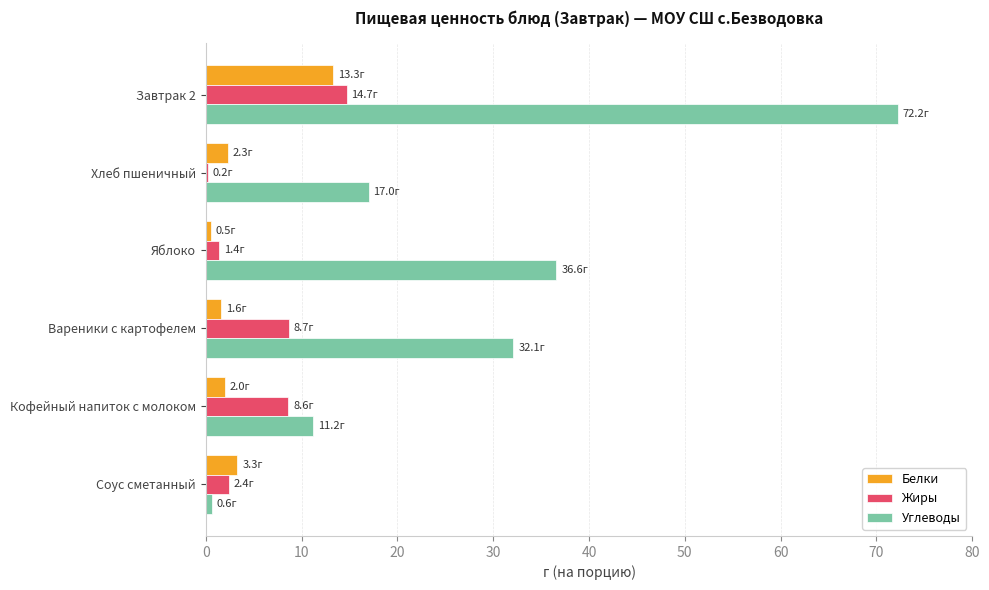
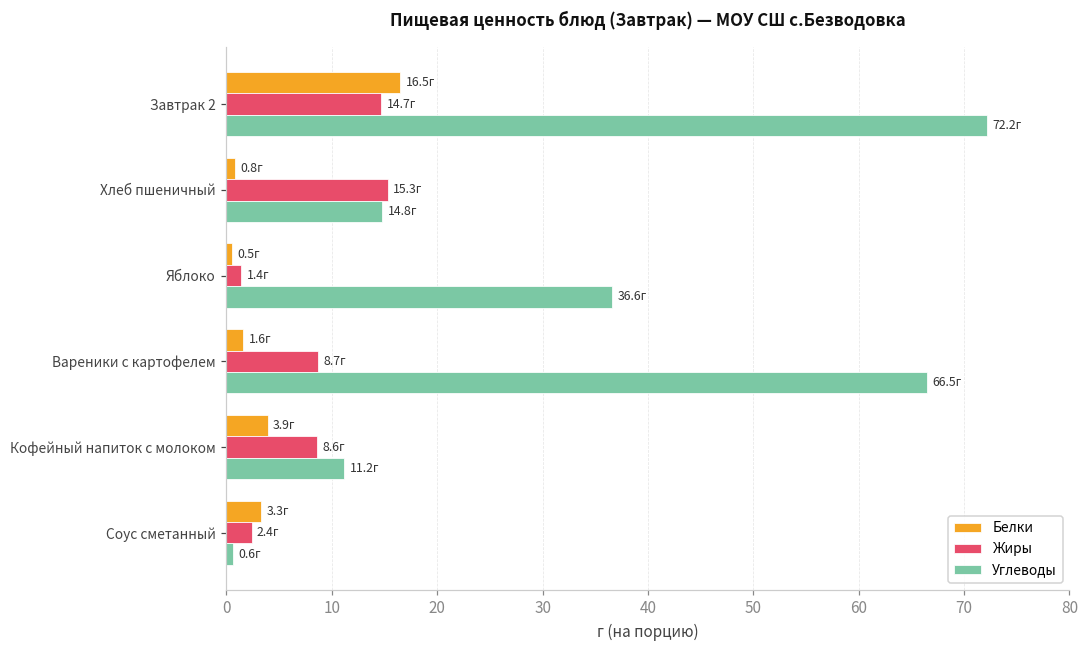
Белки, Завтрак 2: 13.3г -> 16.5г
Белки, Хлеб пшеничный: 2.3г -> 0.8г
Жиры, Хлеб пшеничный: 0.2г -> 15.3г
Углеводы, Хлеб пшеничный: 17.0г -> 14.8г
Углеводы, Вареники с картофелем: 32.1г -> 66.5г
Белки, Кофейный напиток с молоком: 2.0г -> 3.9г
